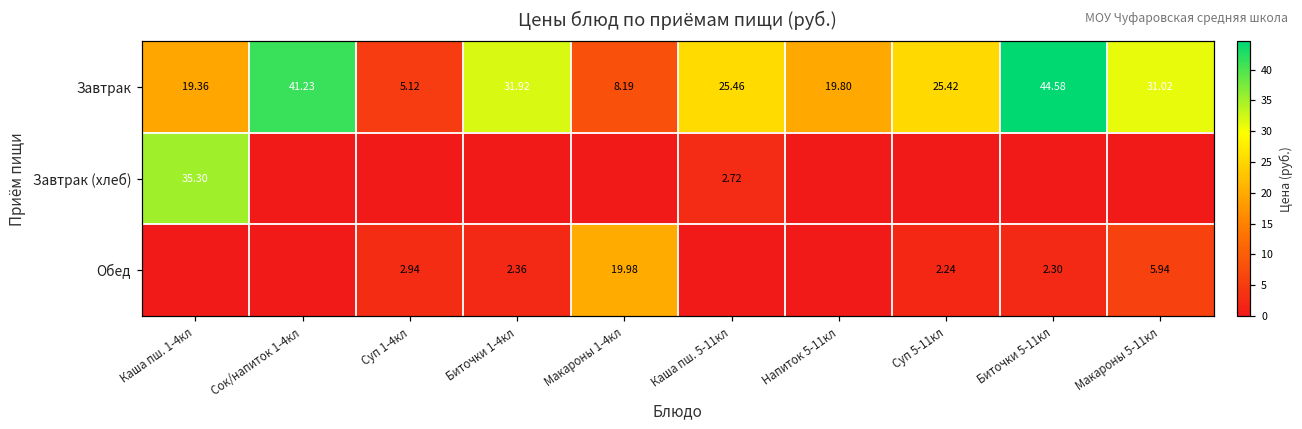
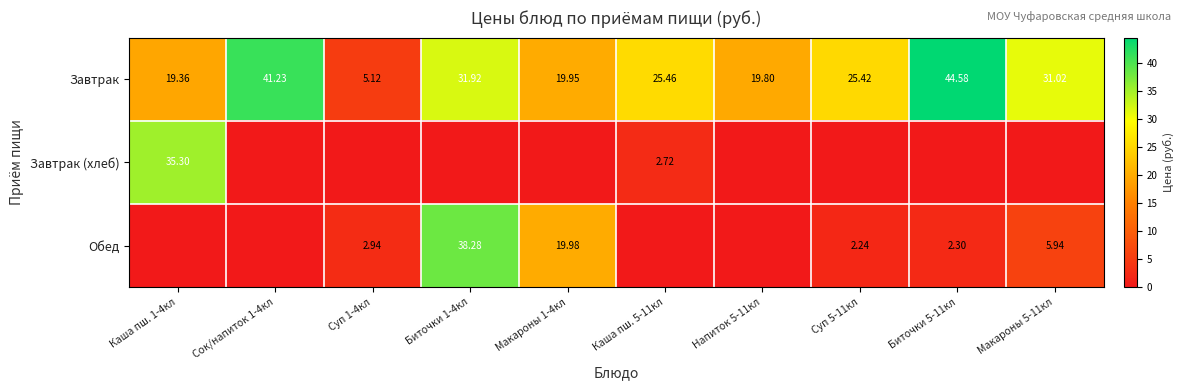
Завтрак, Макароны 1-4кл: 8.19 -> 19.95
Обед, Биточки 1-4кл: 2.36 -> 38.28
